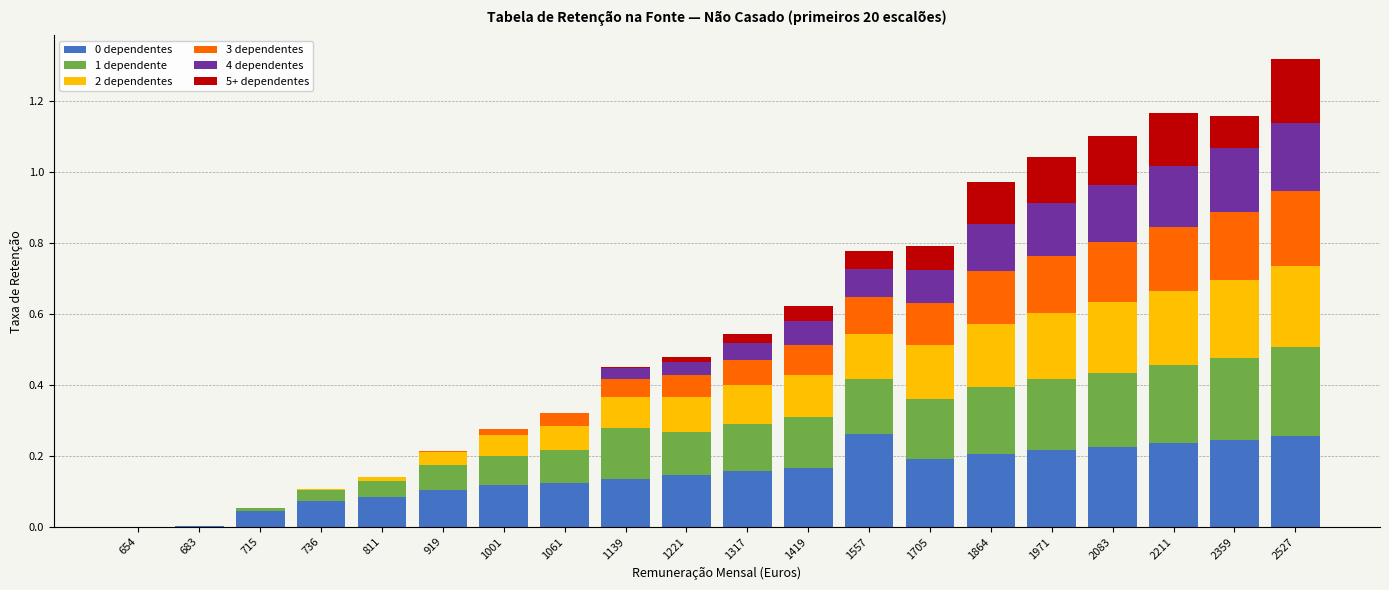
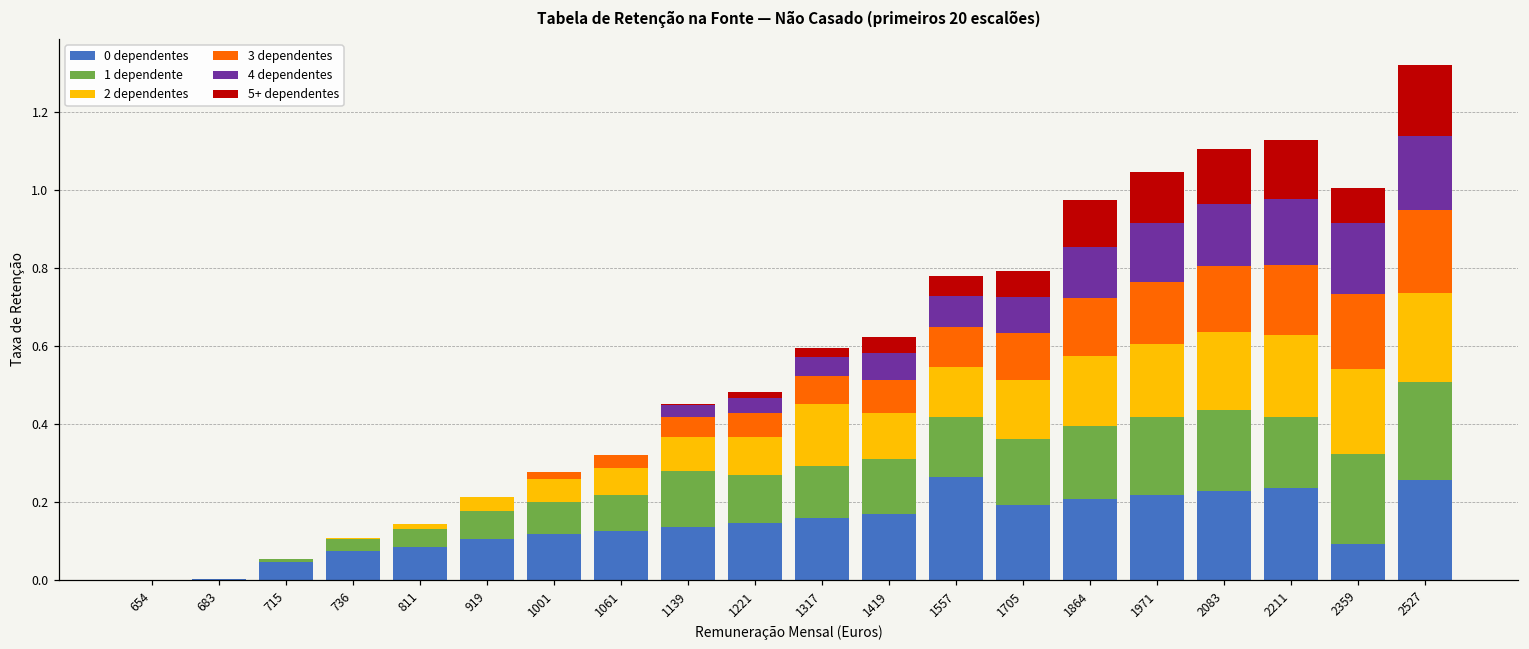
2 dependentes, 1317: 0.11 -> 0.16
1 dependente, 2211: 0.22 -> 0.18
0 dependentes, 2359: 0.25 -> 0.09
